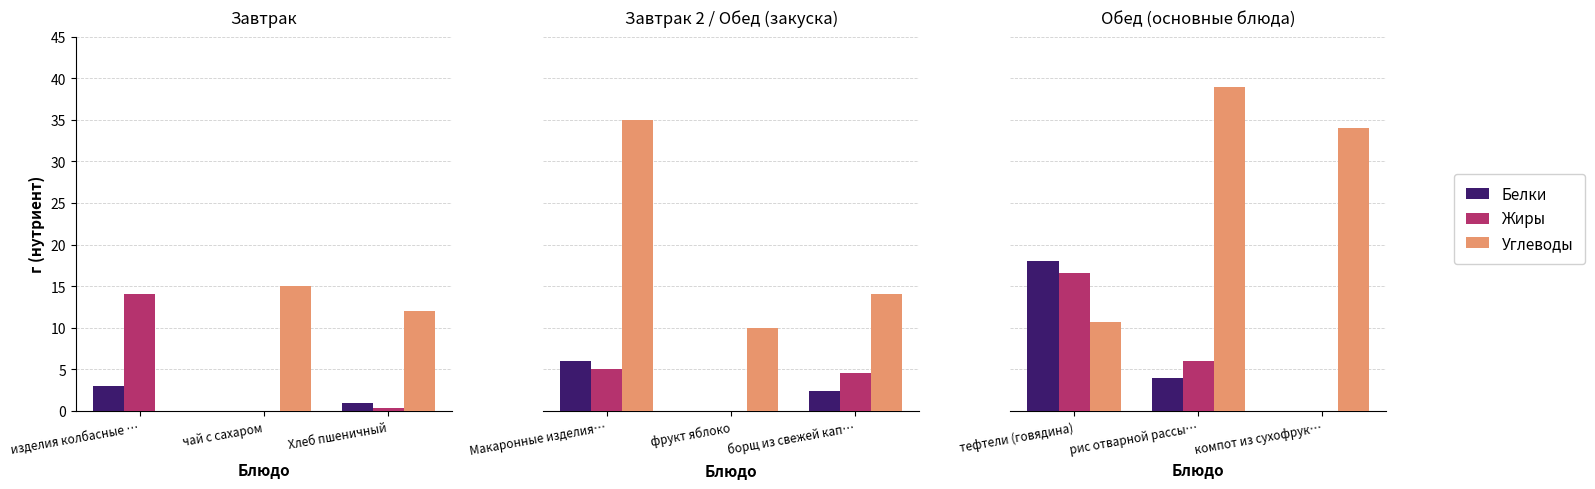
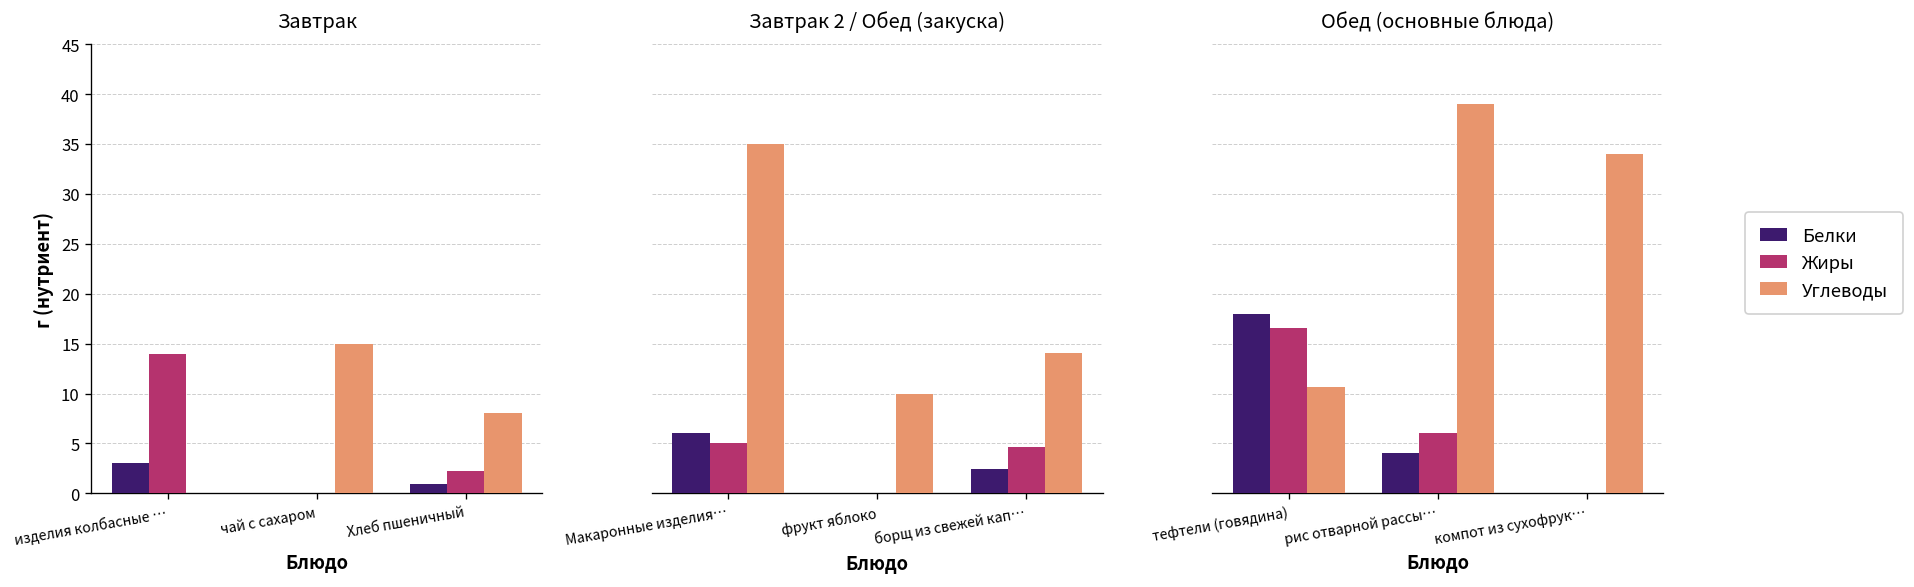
Завтрак, Жиры, Хлеб пшеничный: 0 -> 2
Завтрак, Углеводы, Хлеб пшеничный: 12 -> 8
